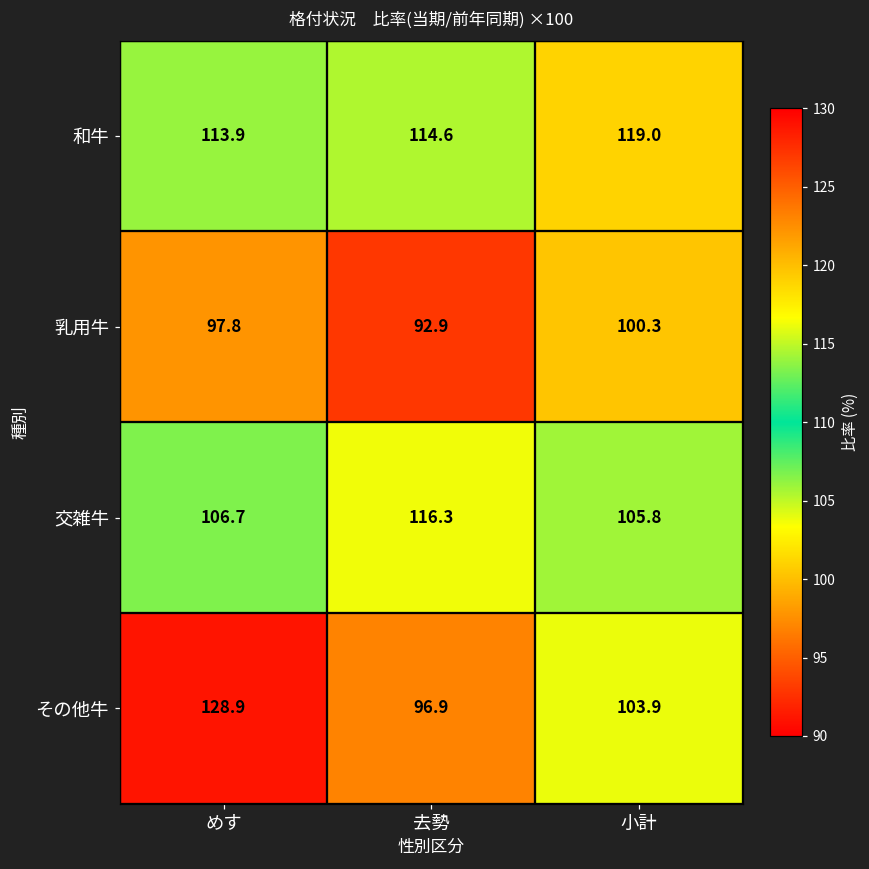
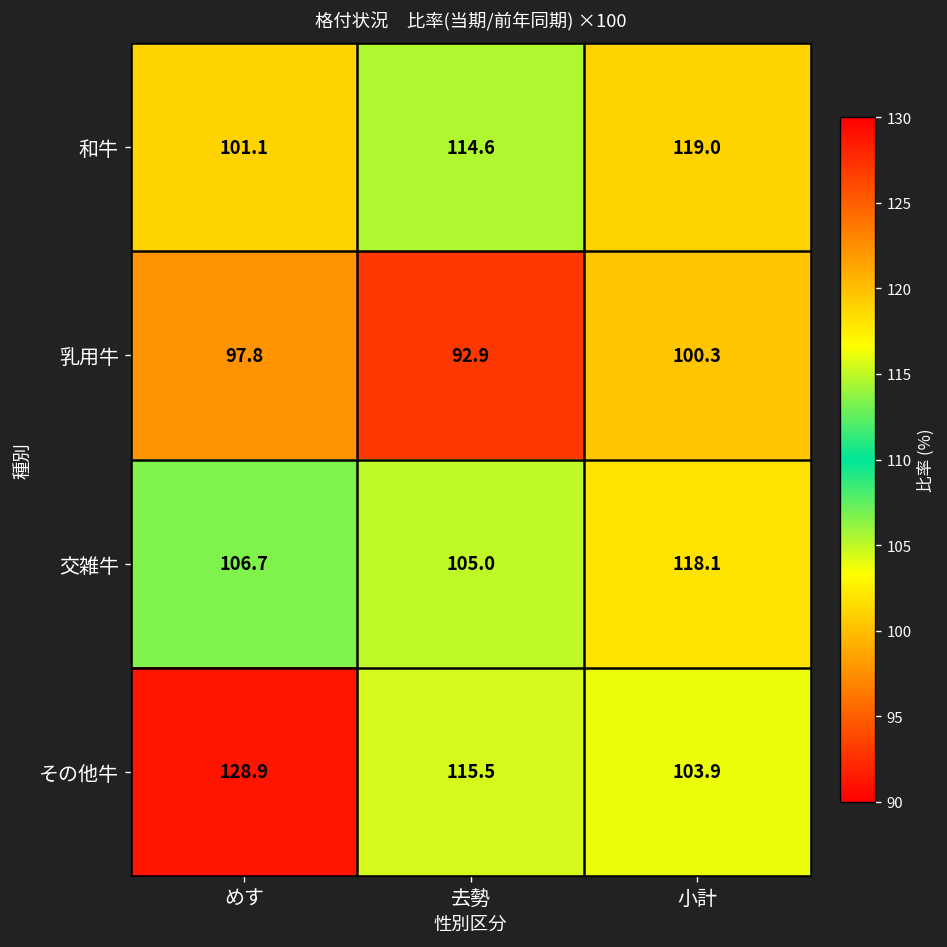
和牛, めす: 113.9 -> 101.1
交雑牛, 去勢: 116.3 -> 105.0
交雑牛, 小計: 105.8 -> 118.1
その他牛, 去勢: 96.9 -> 115.5
